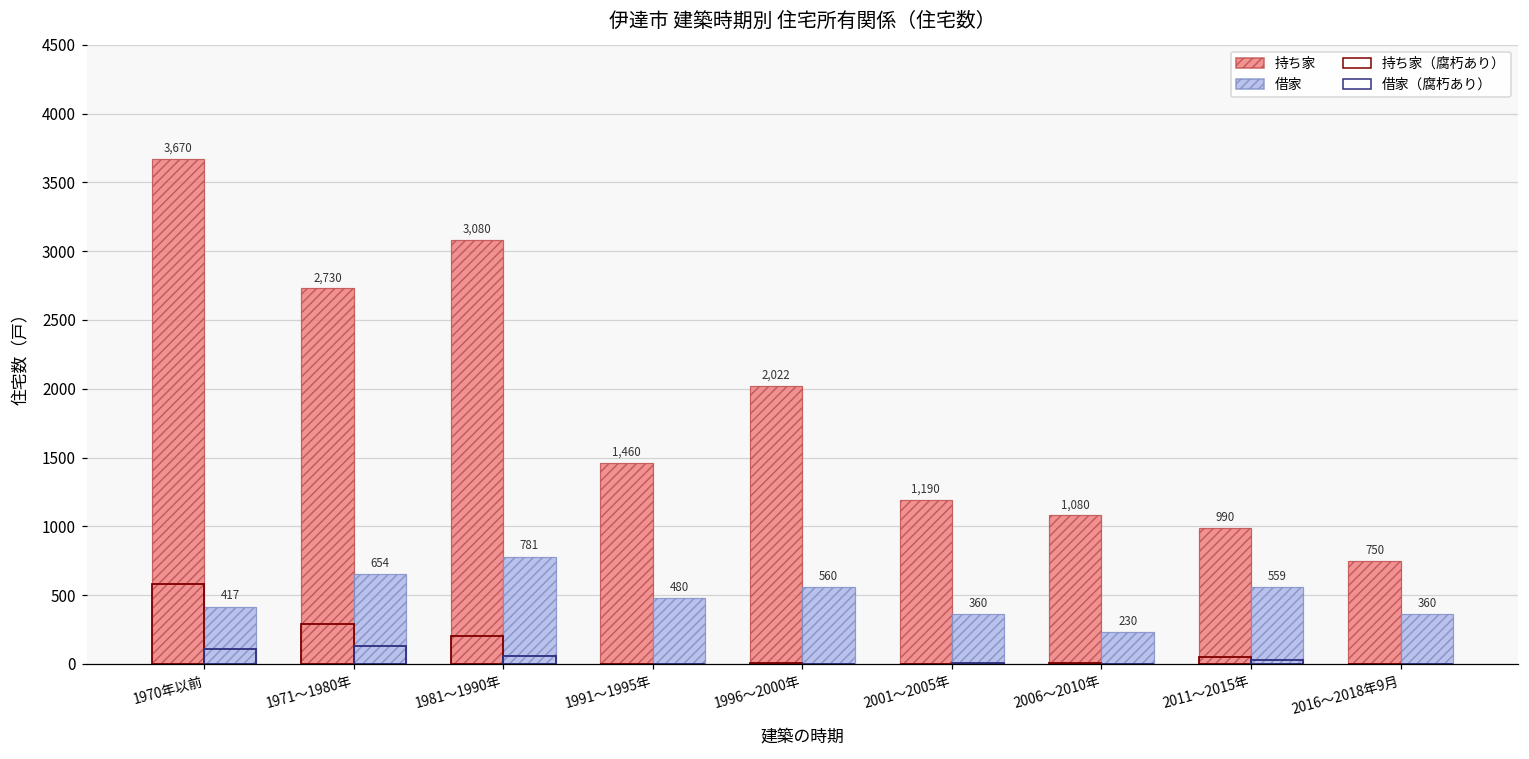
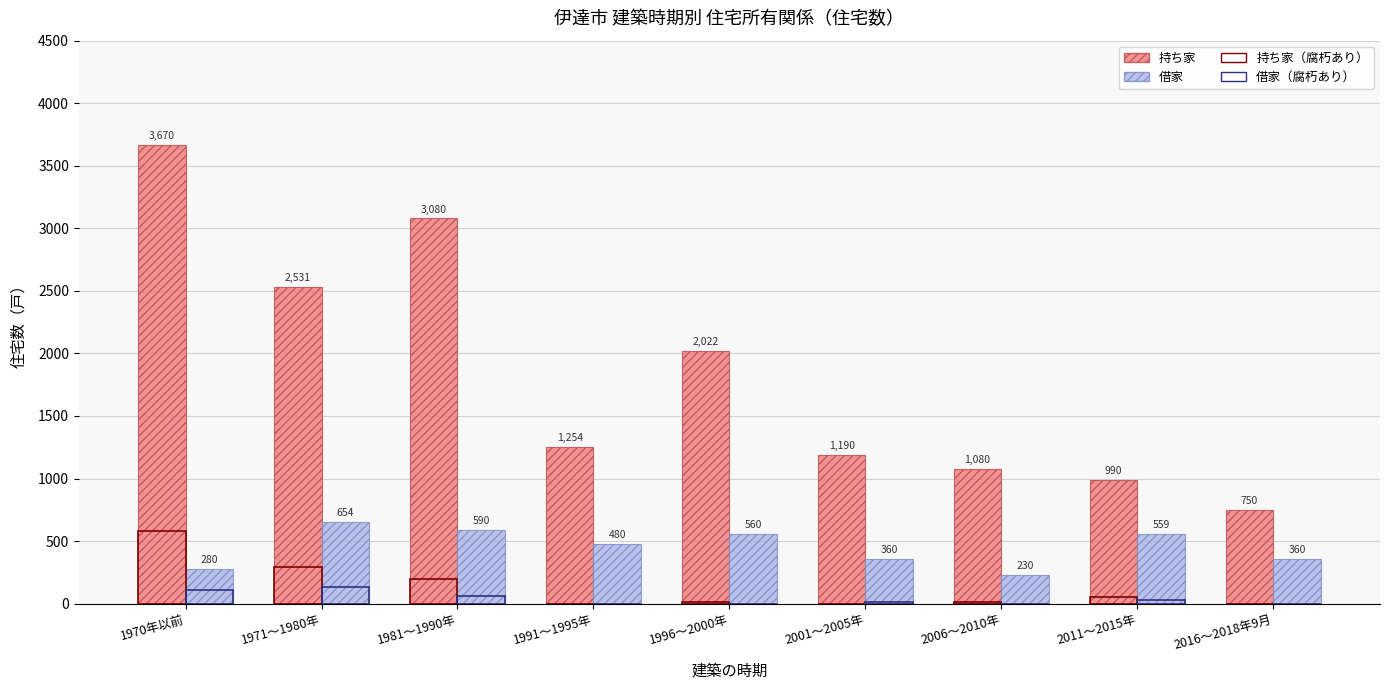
借家, 1970年以前: 417 -> 280
持ち家, 1971～1980年: 2,730 -> 2,531
借家, 1981～1990年: 781 -> 590
持ち家, 1991～1995年: 1,460 -> 1,254
